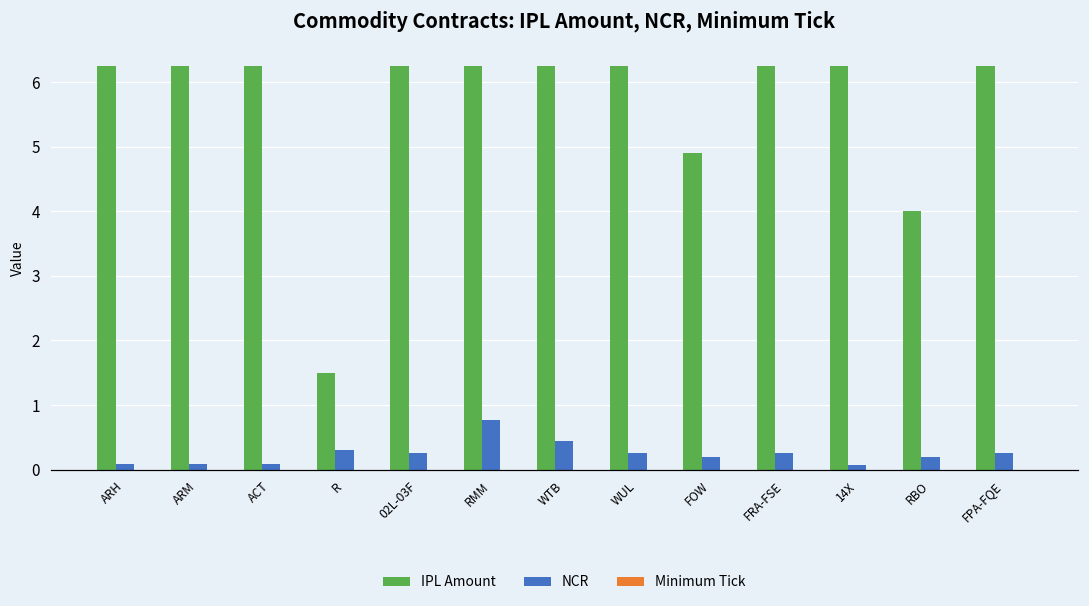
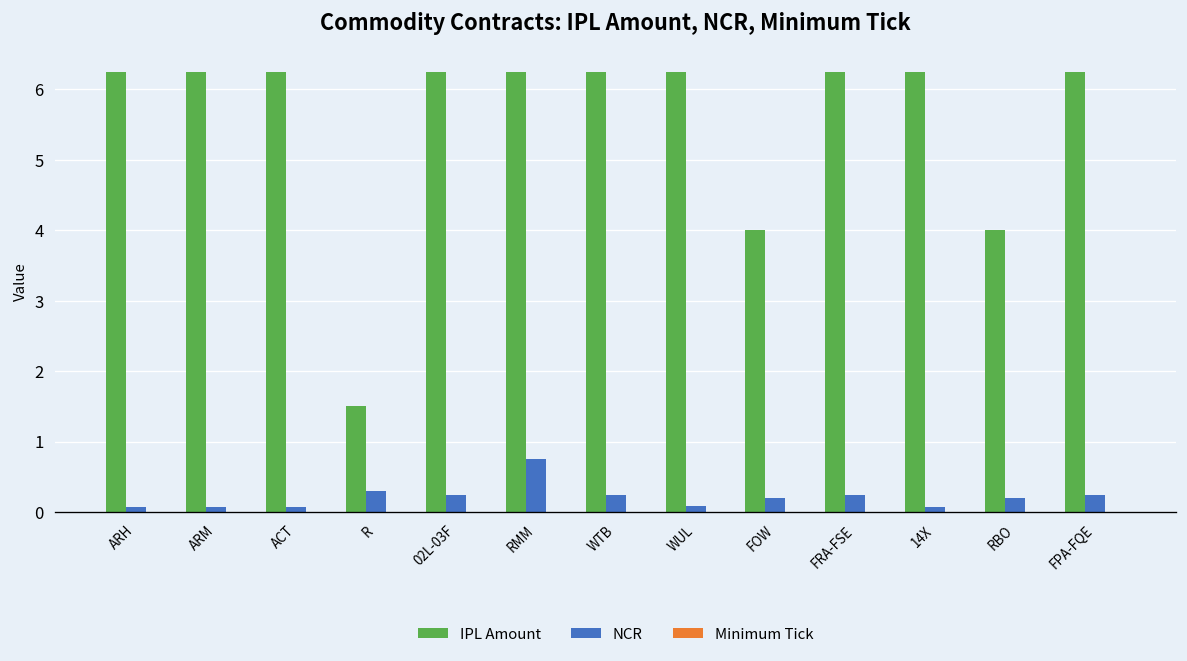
NCR, WTB: 0.5 -> 0.3
NCR, WUL: 0.3 -> 0.1
IPL Amount, FOW: 4.9 -> 4.0
